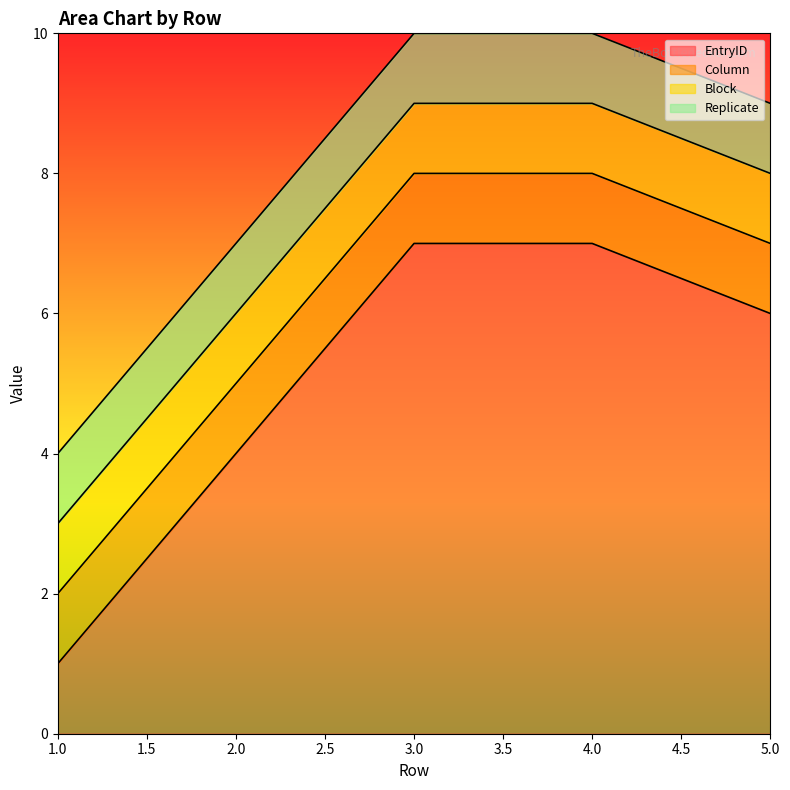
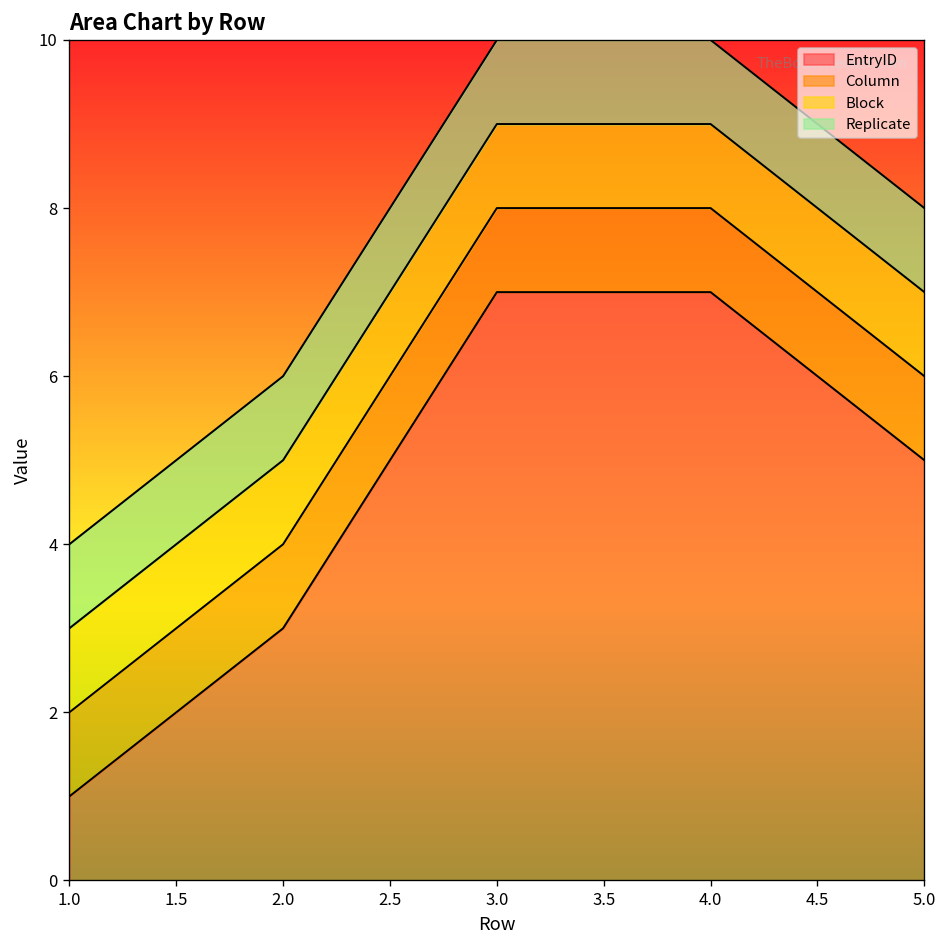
EntryID, 2.0: 4 -> 3
EntryID, 5.0: 6 -> 5
